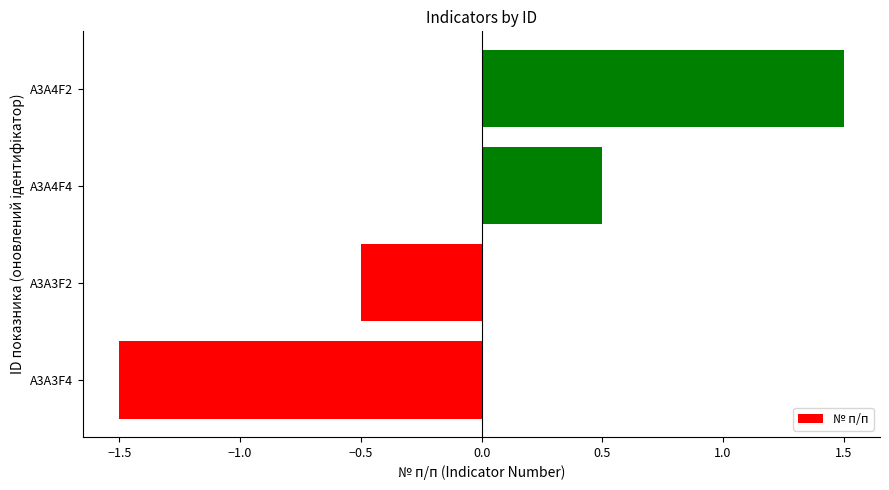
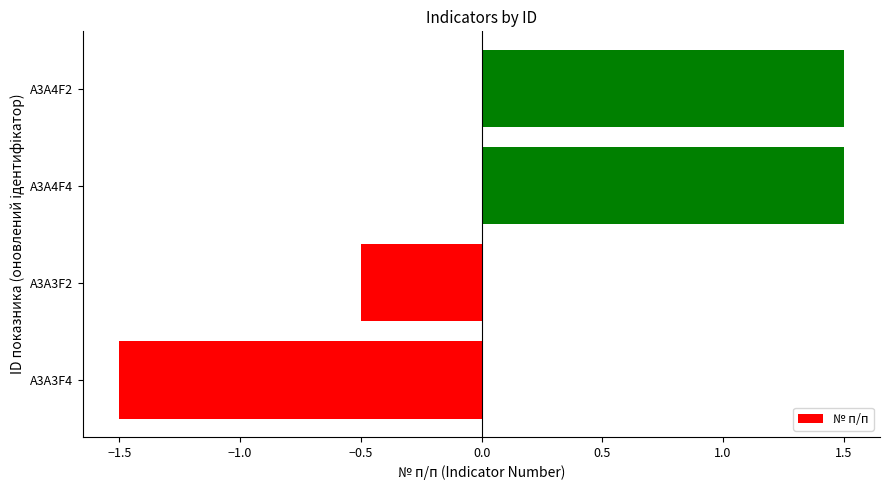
A3A4F4: 0.50 -> 1.50
